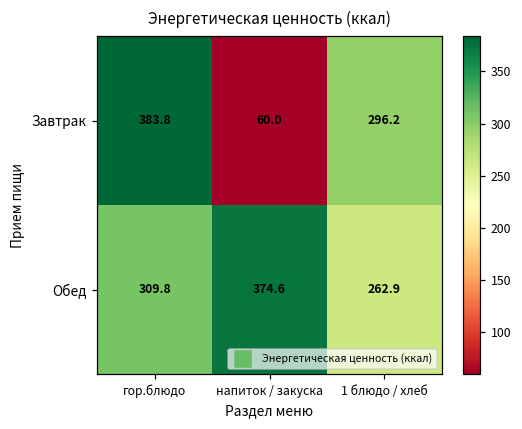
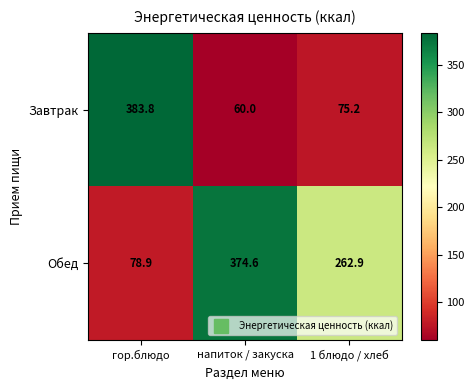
Завтрак, 1 блюдо / хлеб: 296.2 -> 75.2
Обед, гор.блюдо: 309.8 -> 78.9
